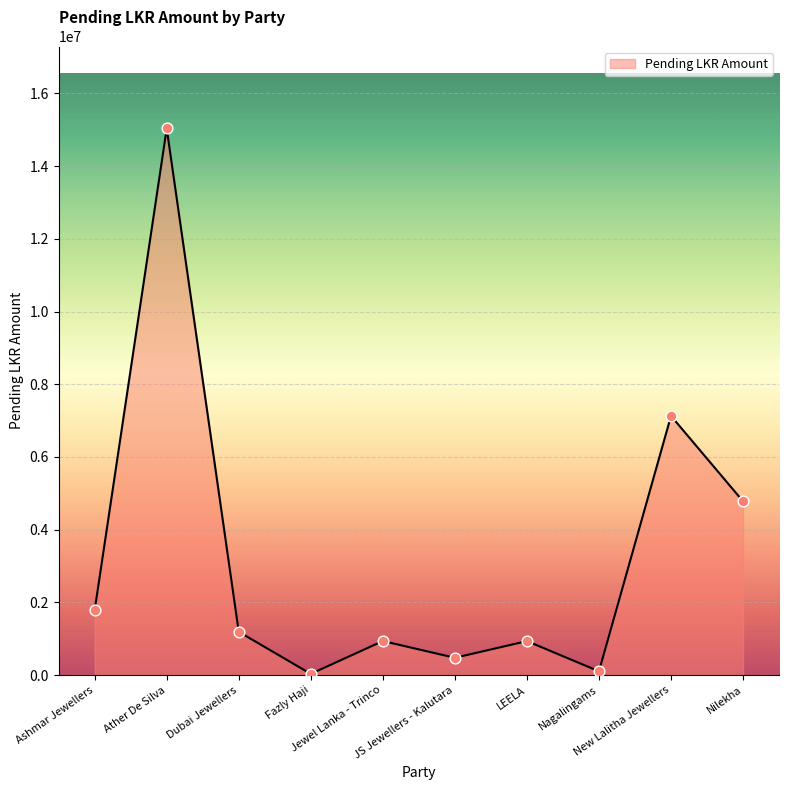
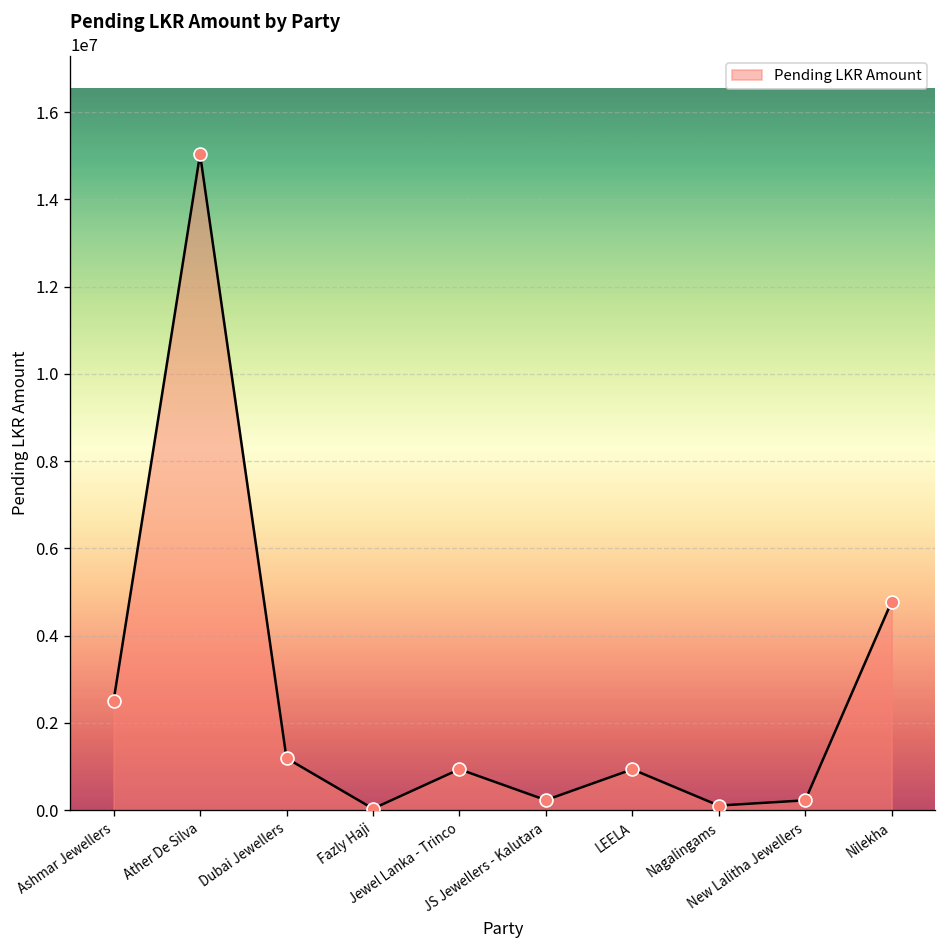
Ashmar Jewellers: 1800000 -> 2500000
JS Jewellers - Kalutara: 500000 -> 200000
New Lalitha Jewellers: 7100000 -> 200000
